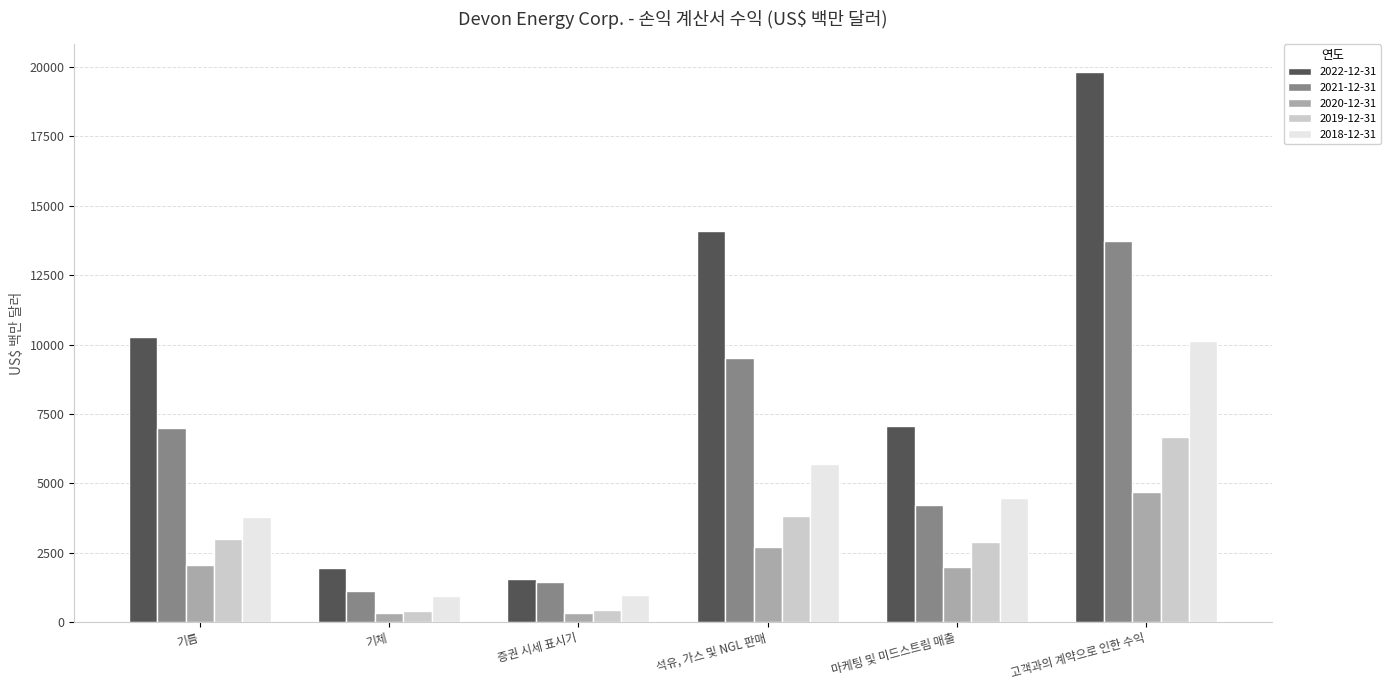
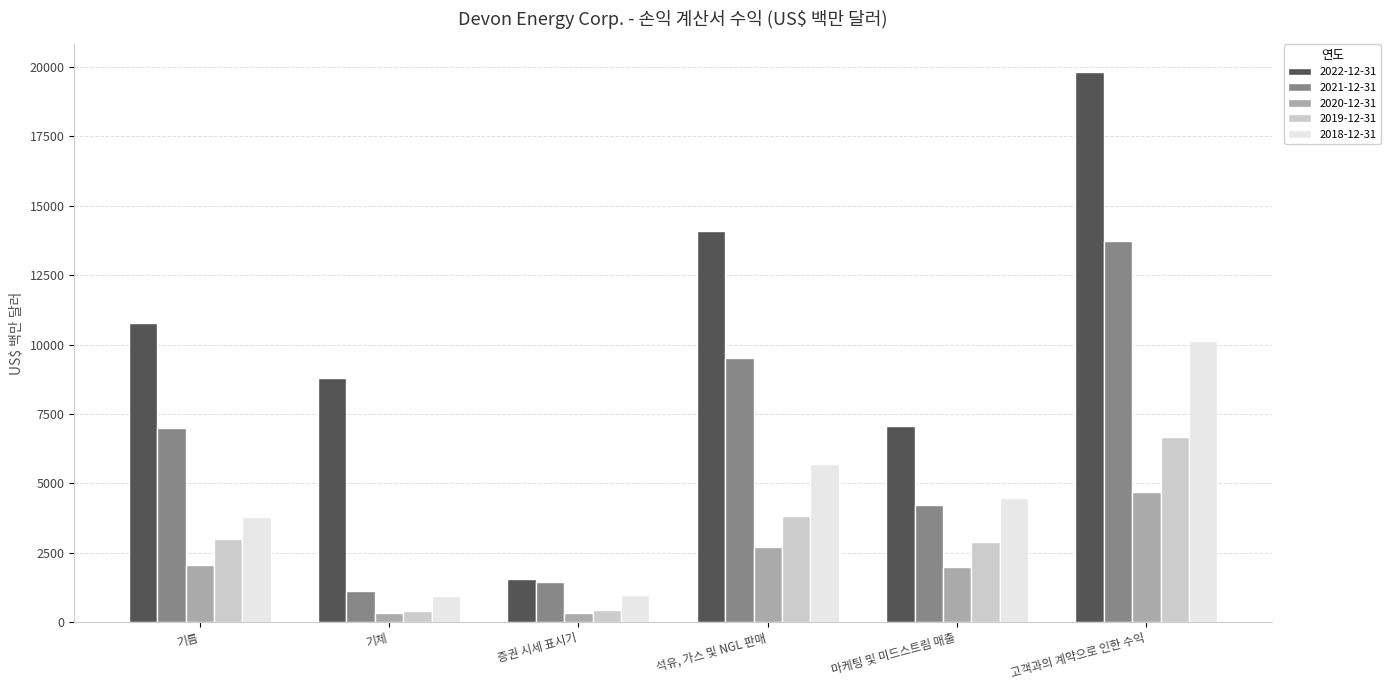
2022-12-31, 기름: 10300 -> 10800
2022-12-31, 기체: 1900 -> 8800
